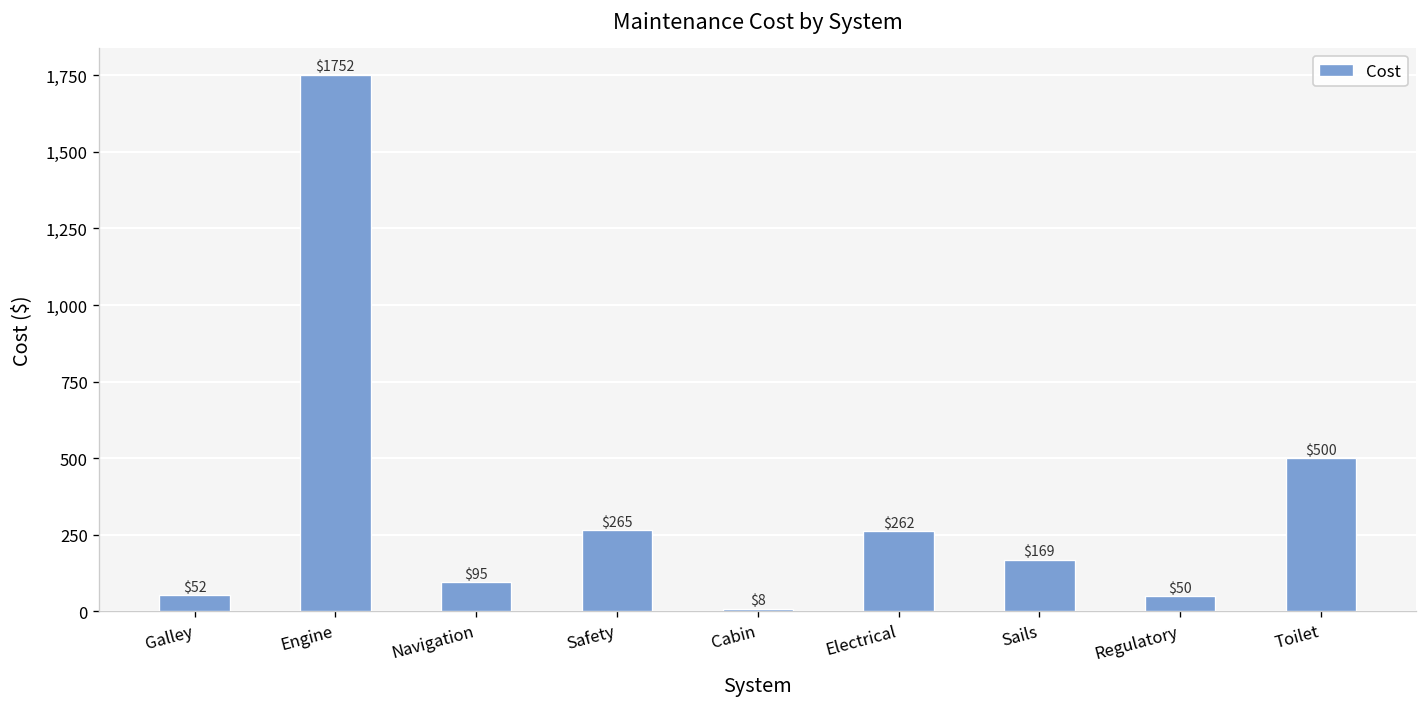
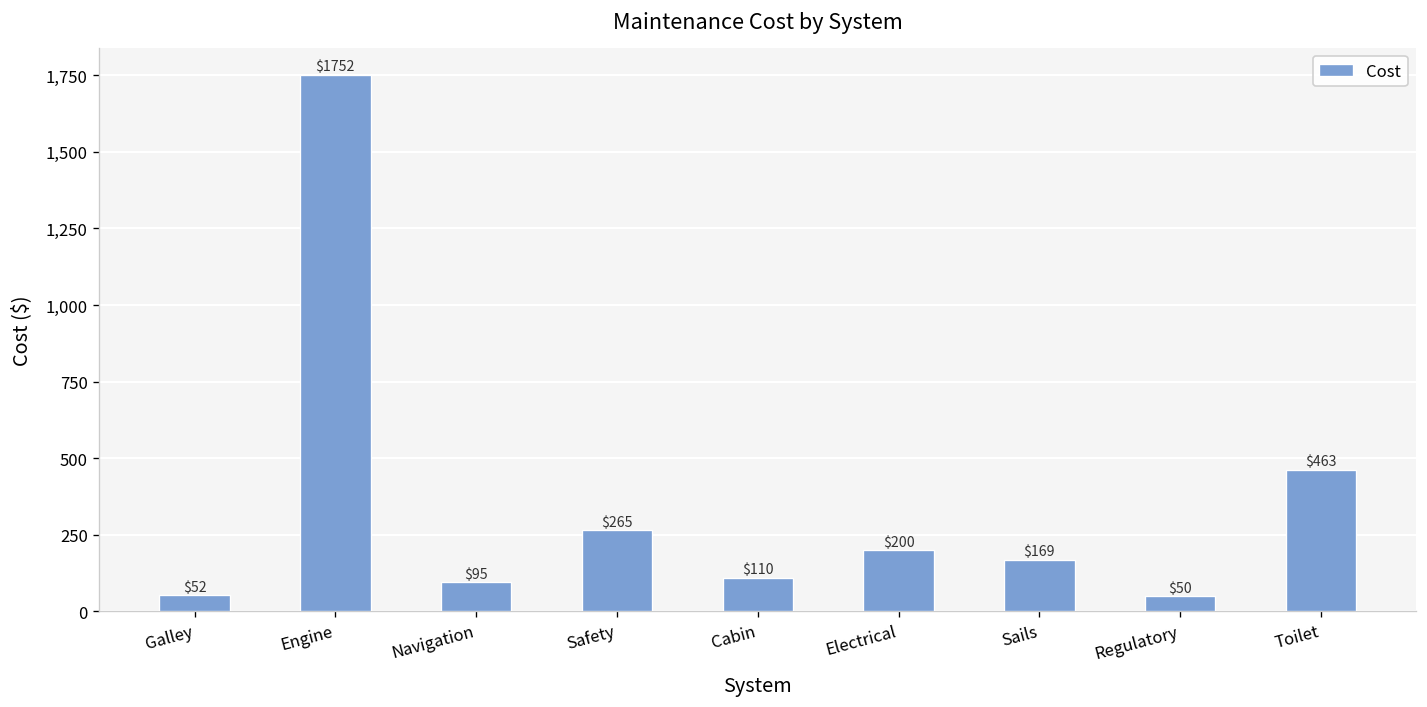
Cabin: $8 -> $110
Electrical: $262 -> $200
Toilet: $500 -> $463
